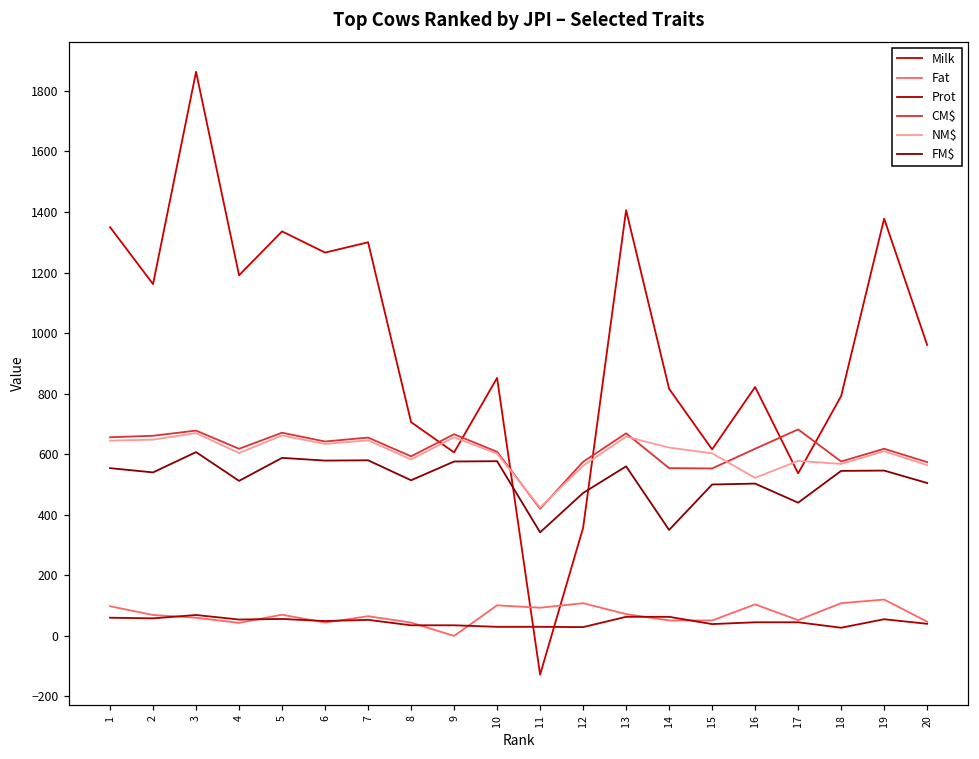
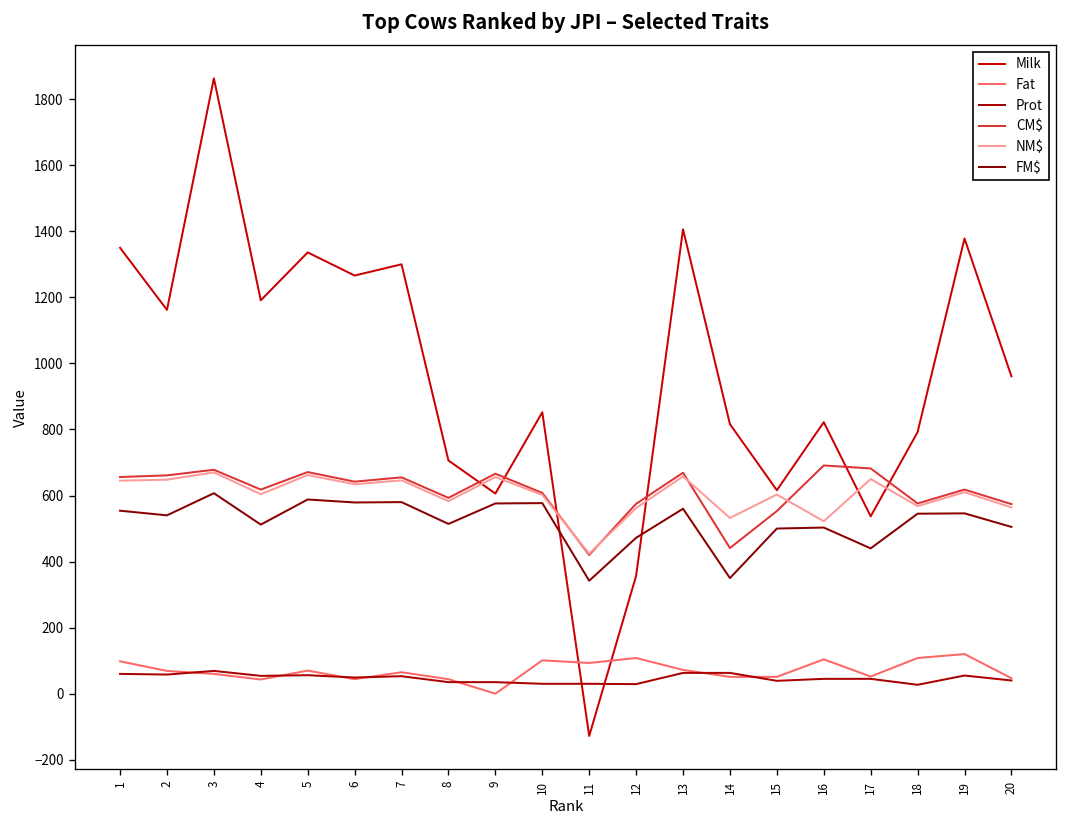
CM$, 14: 550 -> 440
NM$, 14: 620 -> 530
CM$, 16: 620 -> 690
NM$, 17: 580 -> 650
